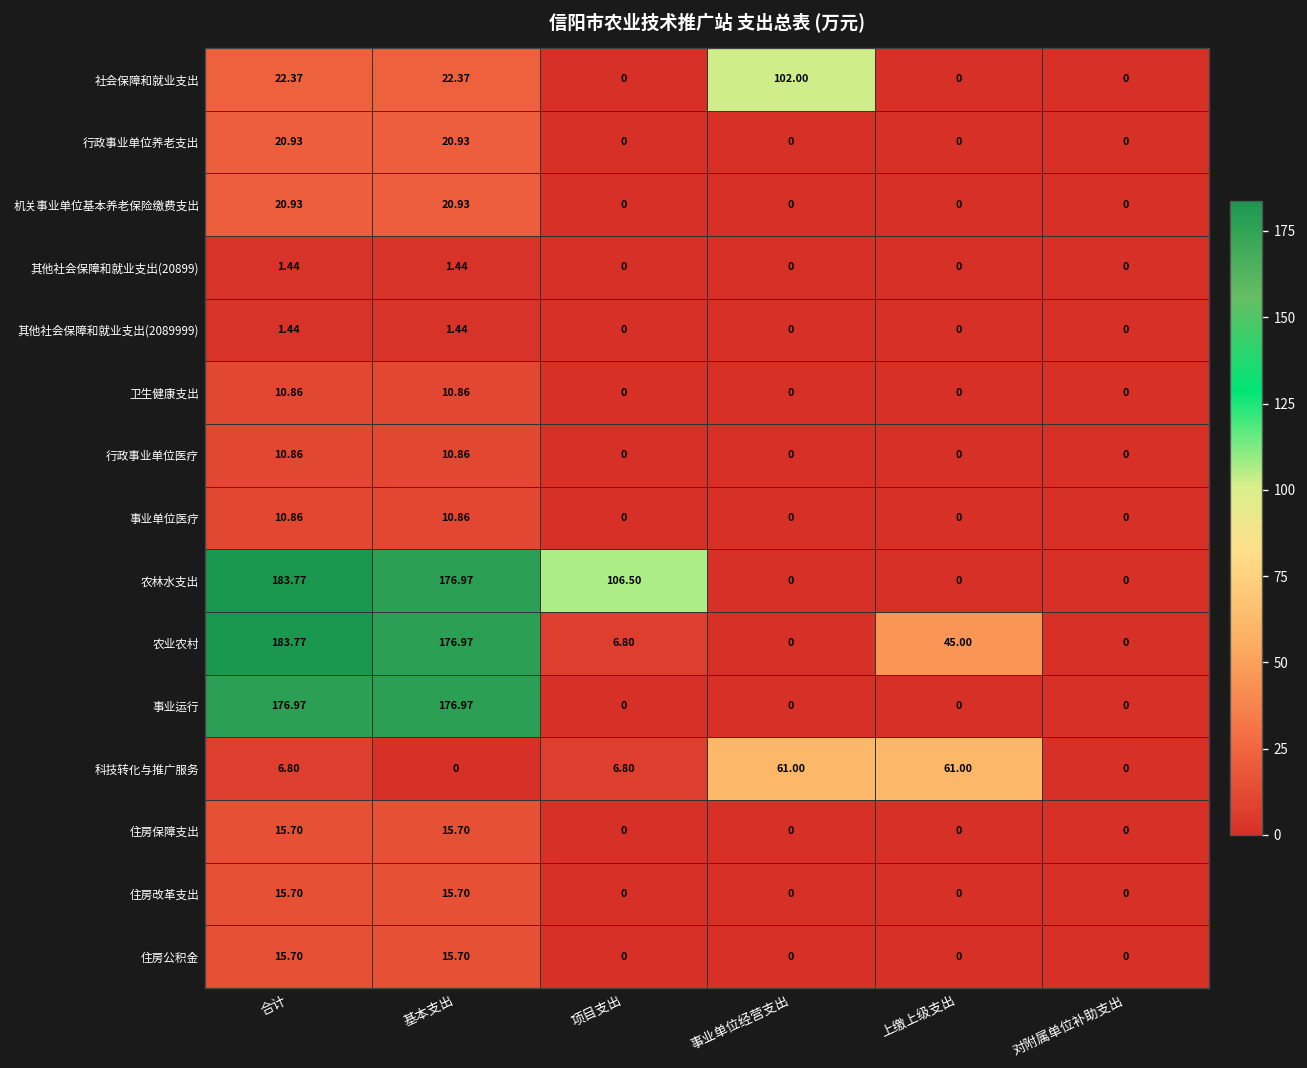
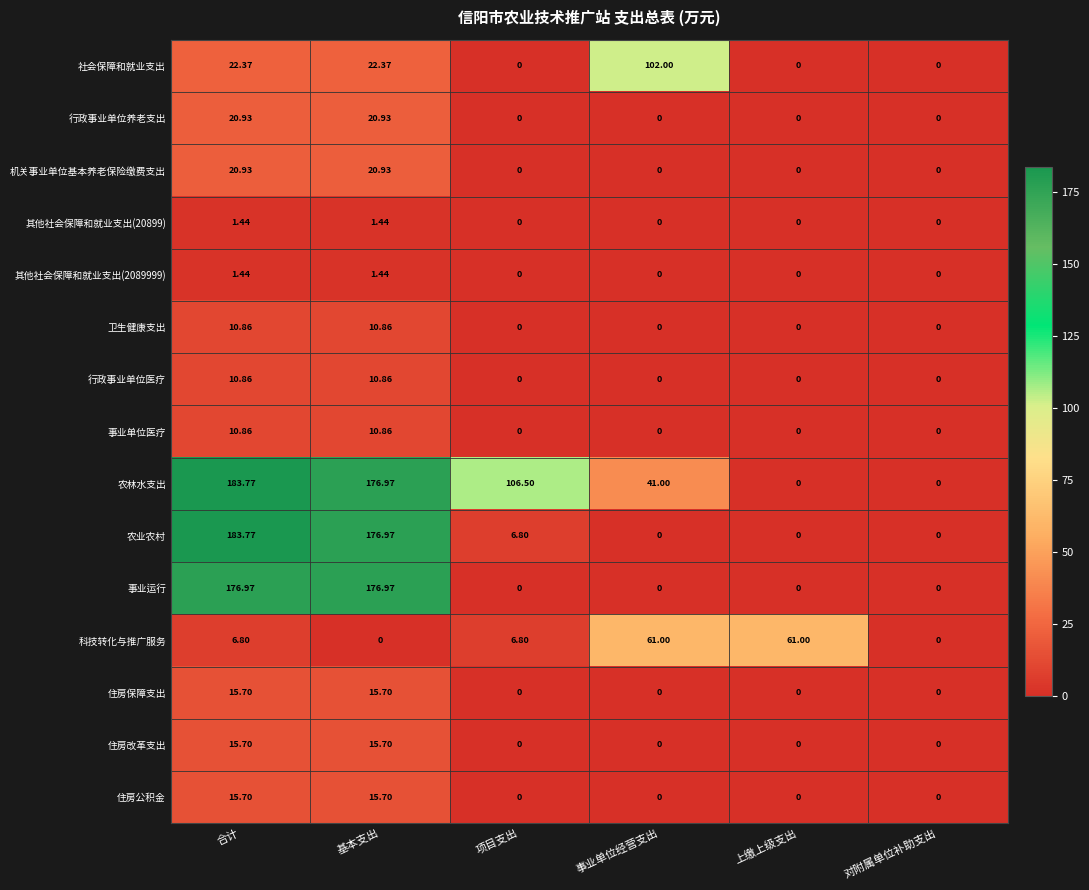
农林水支出, 事业单位经营支出: 0 -> 41.00
农业农村, 上缴上级支出: 45.00 -> 0
